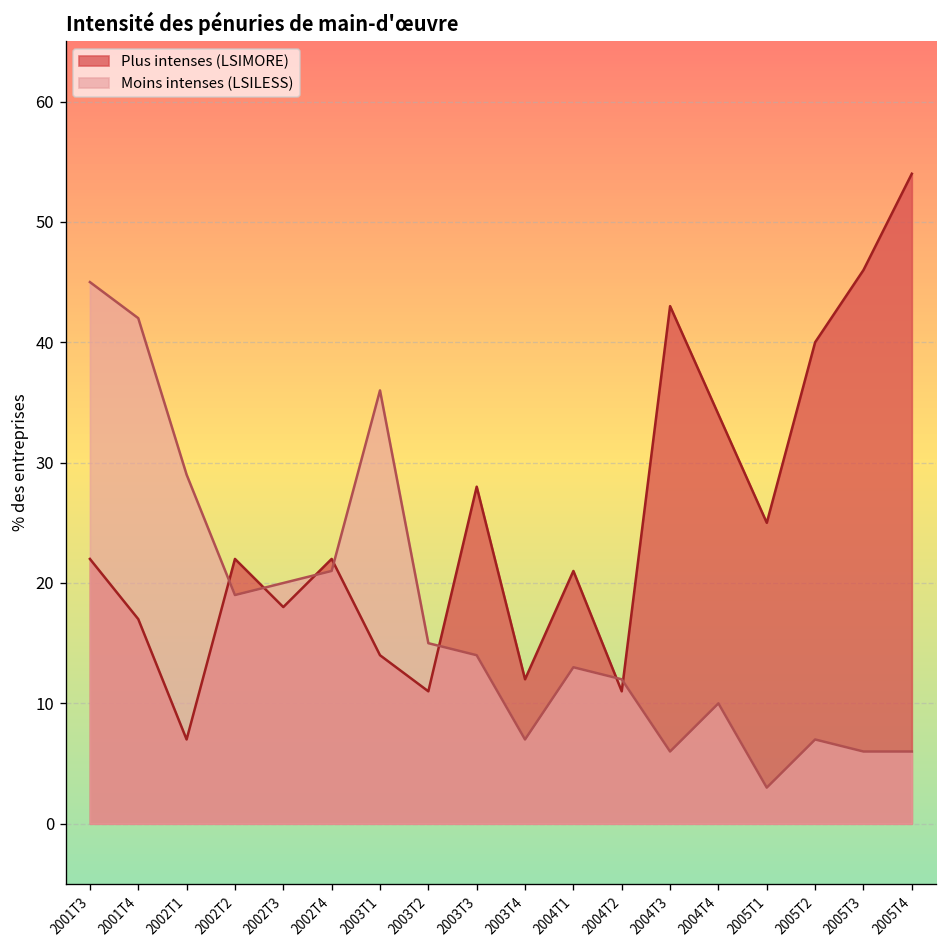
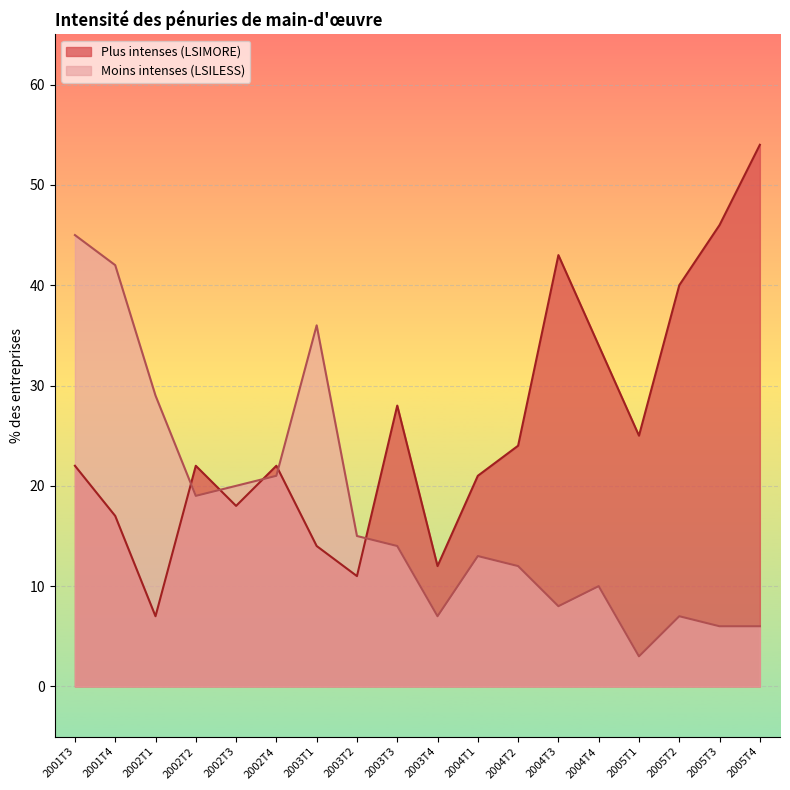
Plus intenses (LSIMORE), 2004T2: 11 -> 24
Moins intenses (LSILESS), 2004T3: 6 -> 8
